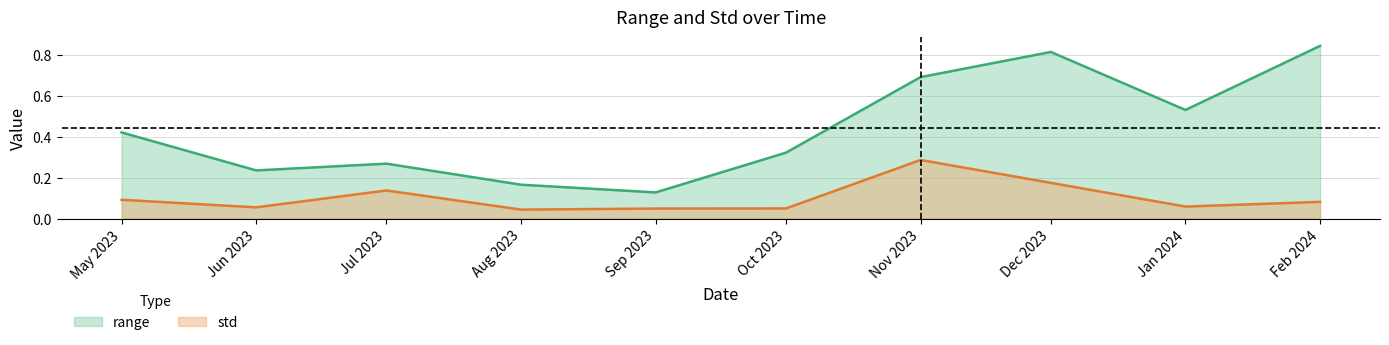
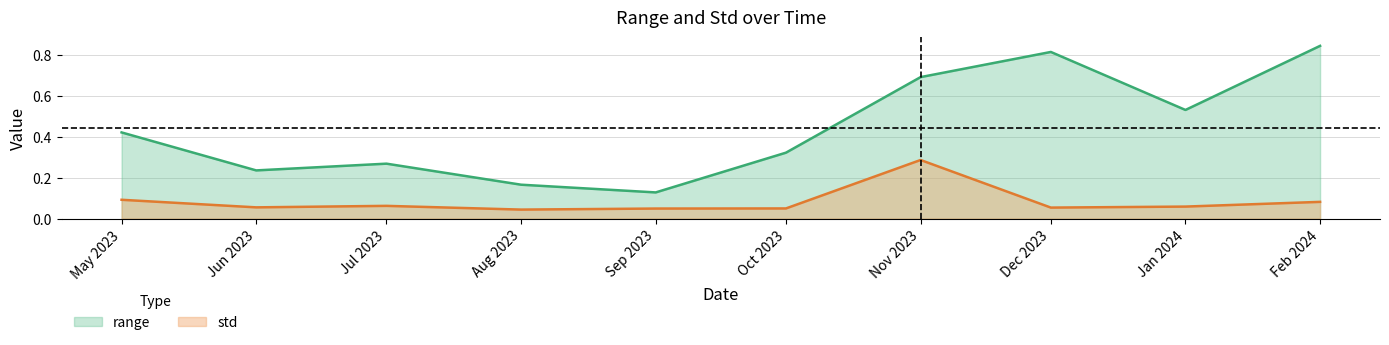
std, Jul 2023: 0.14 -> 0.06
std, Dec 2023: 0.17 -> 0.05
